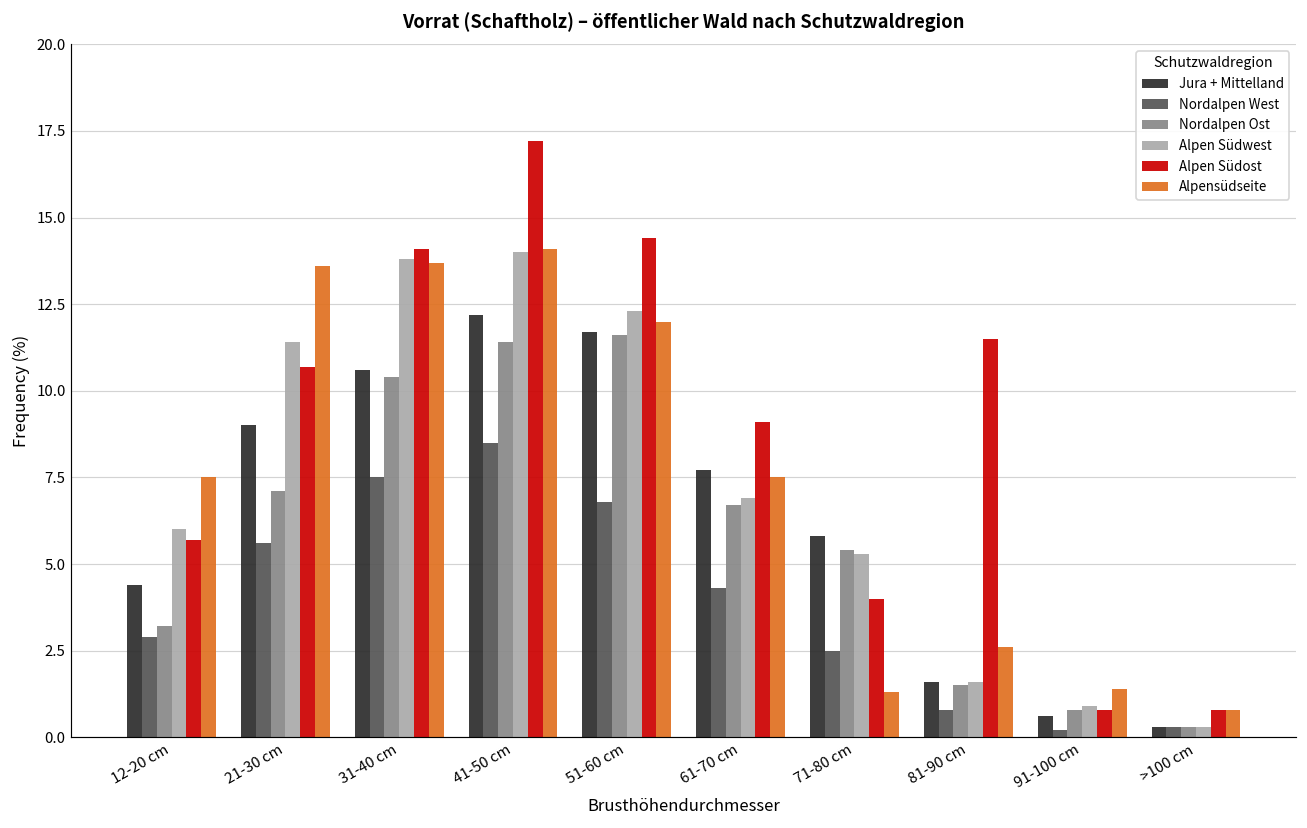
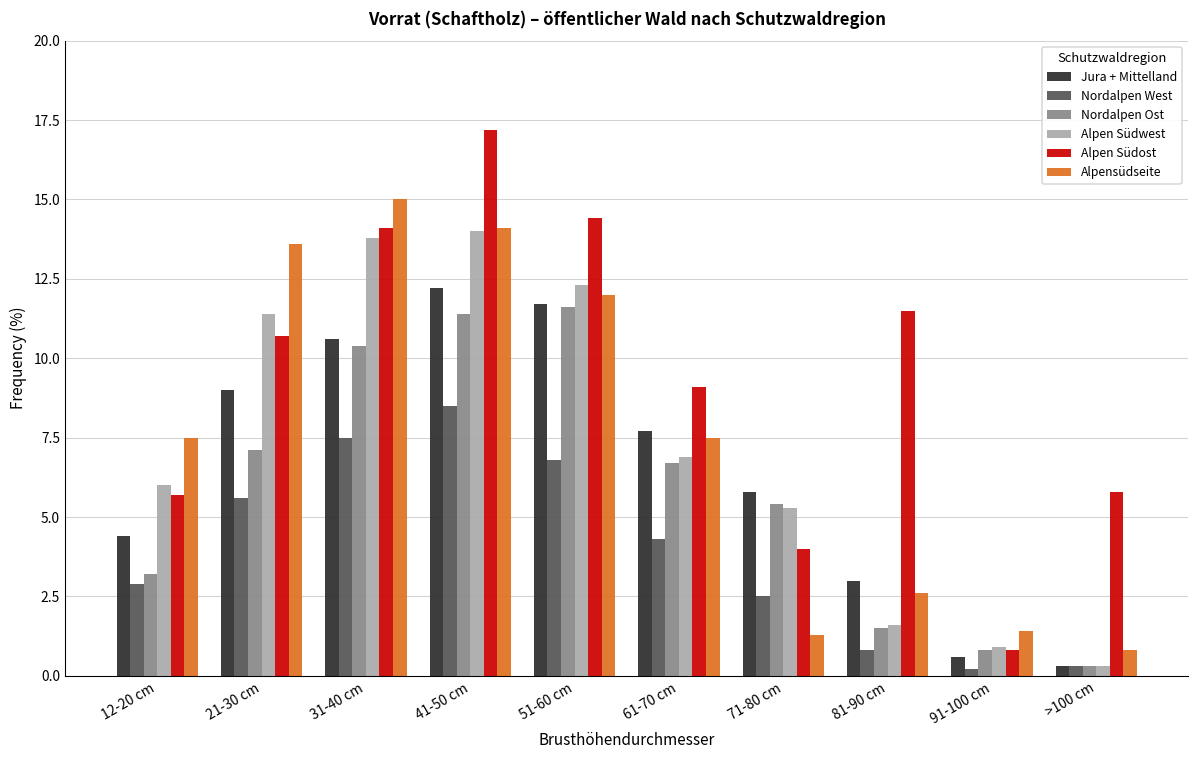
Alpensüdseite, 31-40 cm: 13.7 -> 15.0
Jura + Mittelland, 81-90 cm: 1.6 -> 3.0
Alpen Südost, >100 cm: 0.8 -> 5.8
